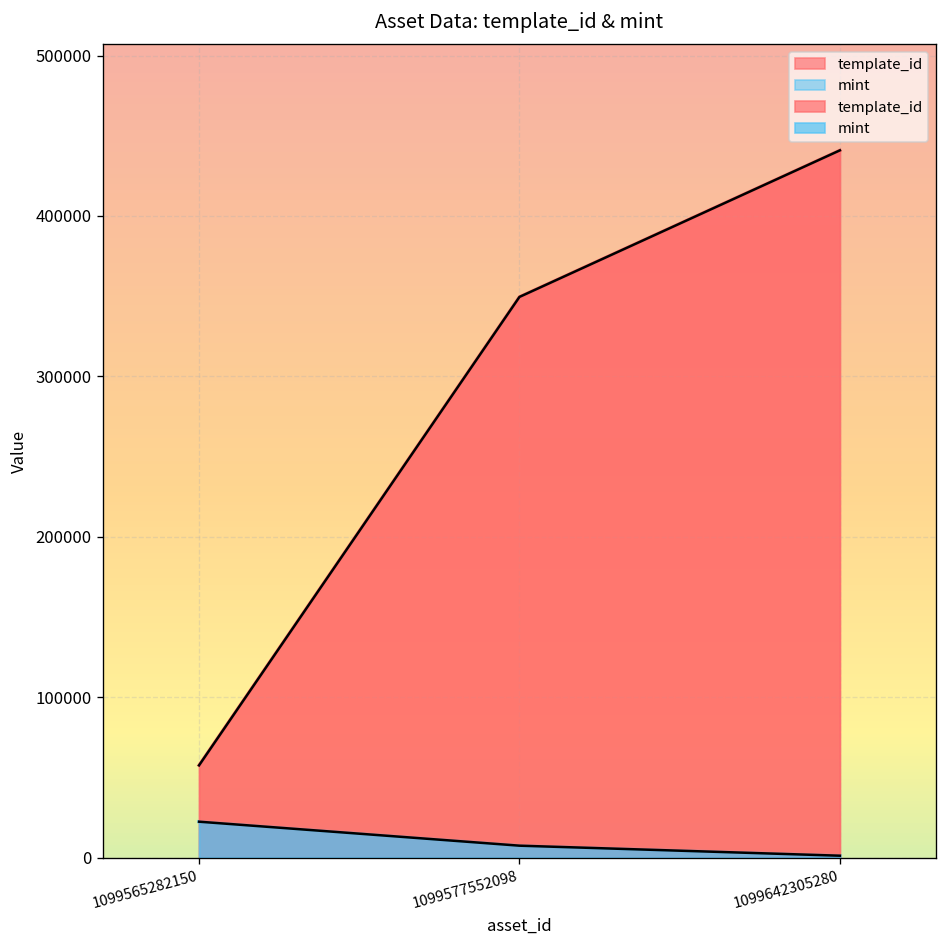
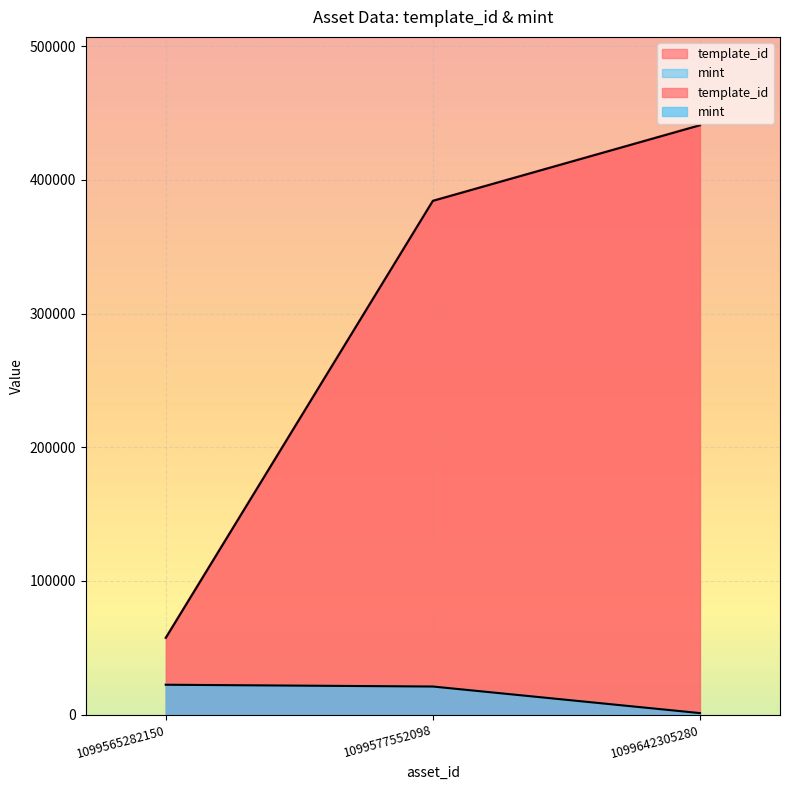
template_id, 1099577552098: 350000 -> 384000
mint, 1099577552098: 7000 -> 21000
